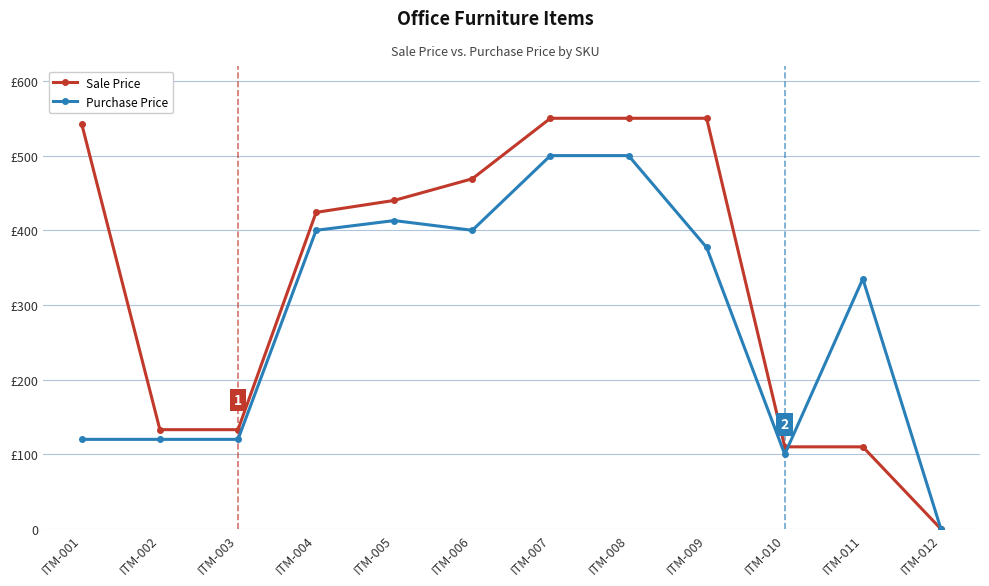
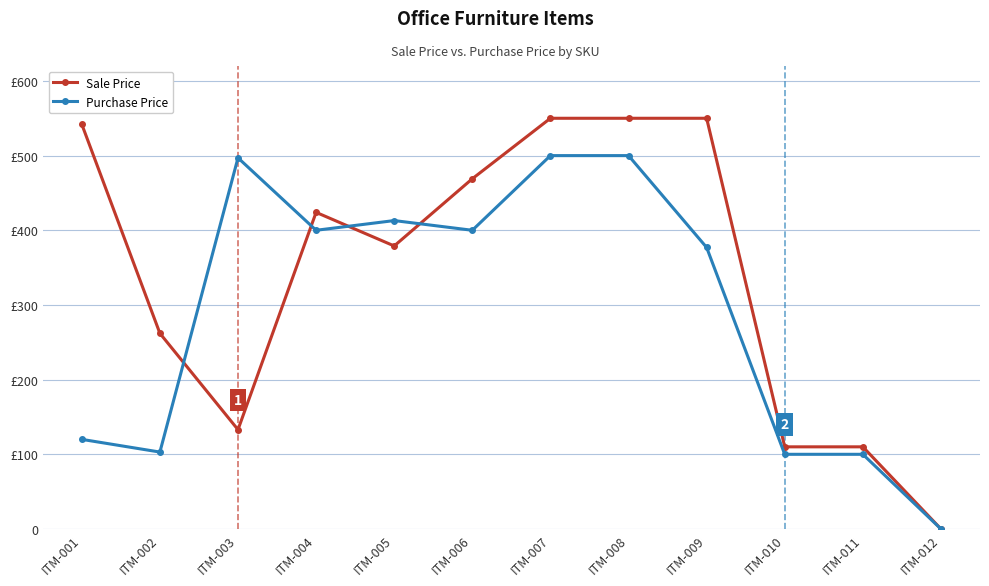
Sale Price, ITM-002: £130 -> £260
Purchase Price, ITM-002: £120 -> £100
Purchase Price, ITM-003: £120 -> £500
Sale Price, ITM-005: £440 -> £380
Purchase Price, ITM-011: £340 -> £100
